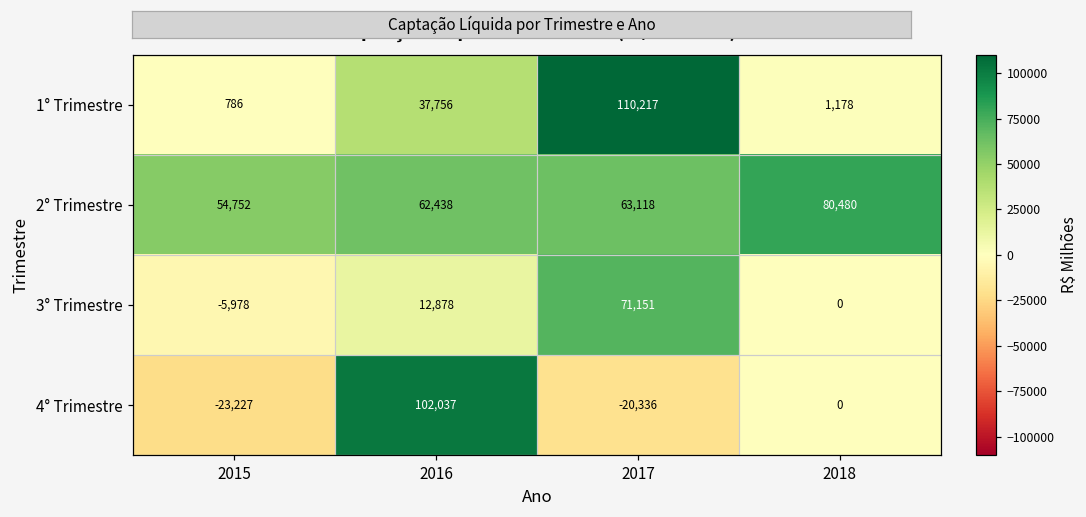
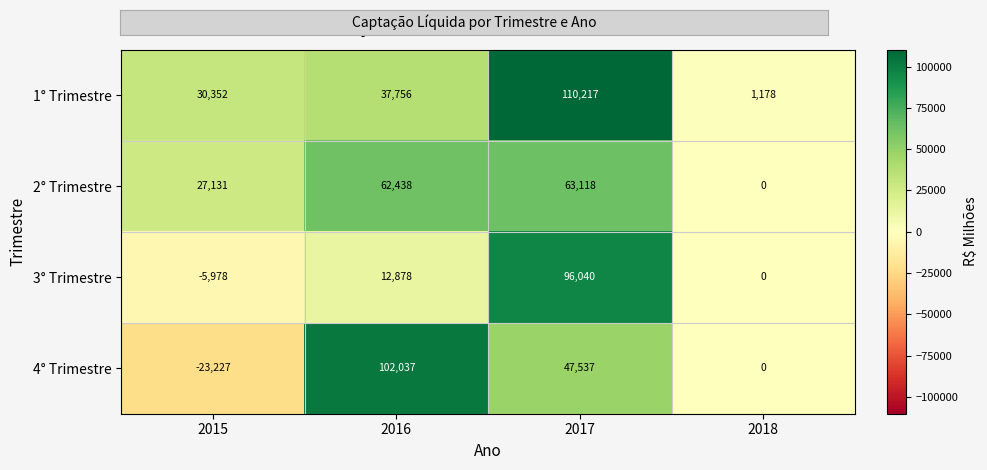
1° Trimestre, 2015: 786 -> 30,352
2° Trimestre, 2015: 54,752 -> 27,131
2° Trimestre, 2018: 80,480 -> 0
3° Trimestre, 2017: 71,151 -> 96,040
4° Trimestre, 2017: -20,336 -> 47,537
